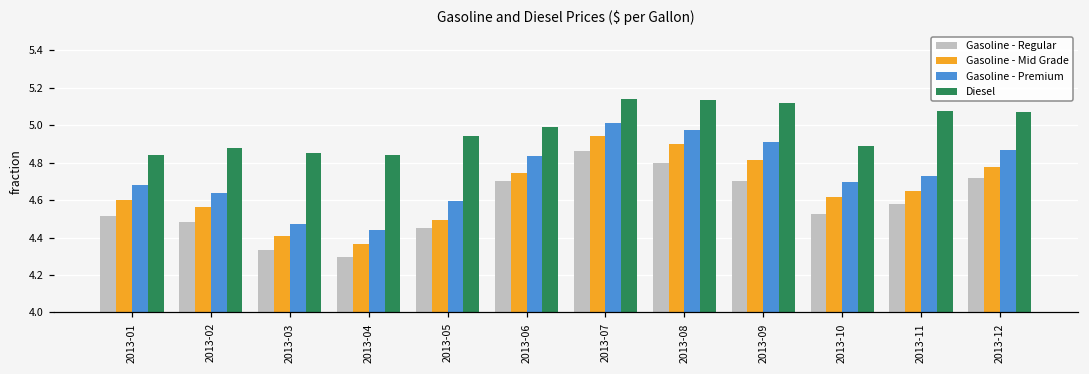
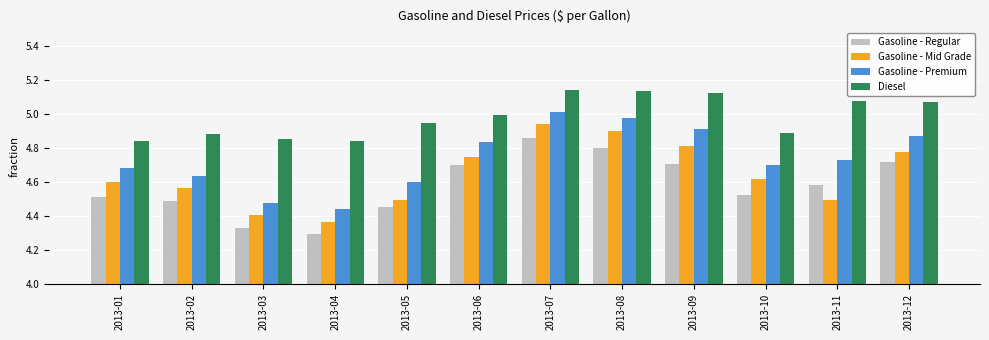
Gasoline - Mid Grade, 2013-11: 4.65 -> 4.49
